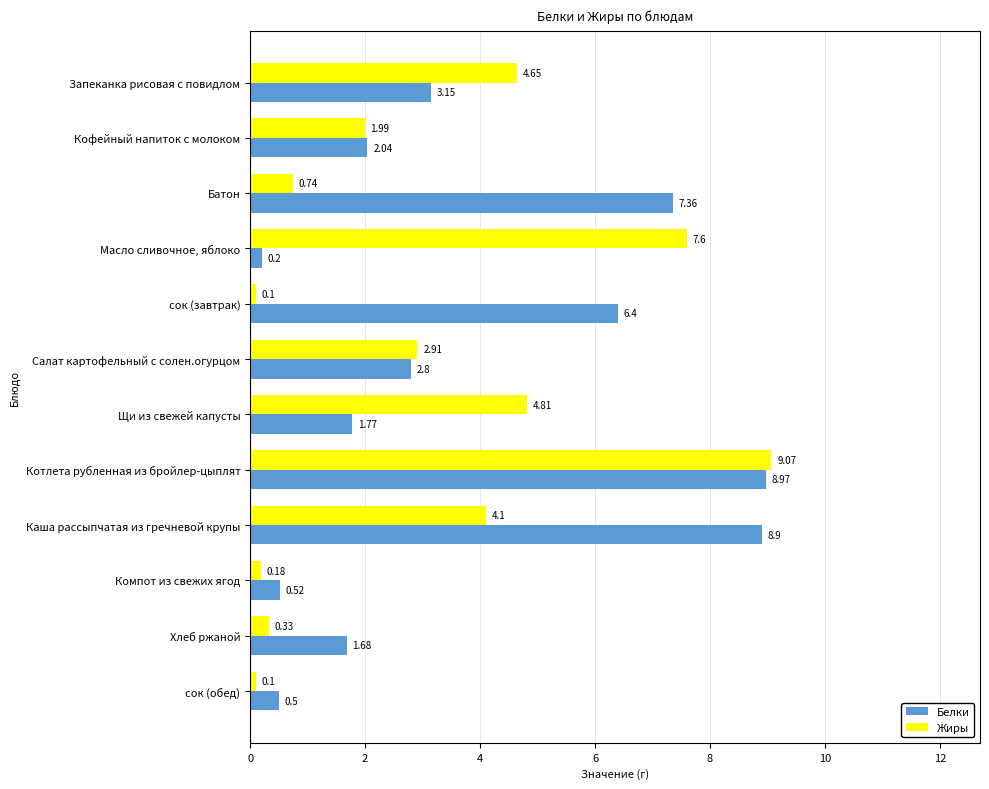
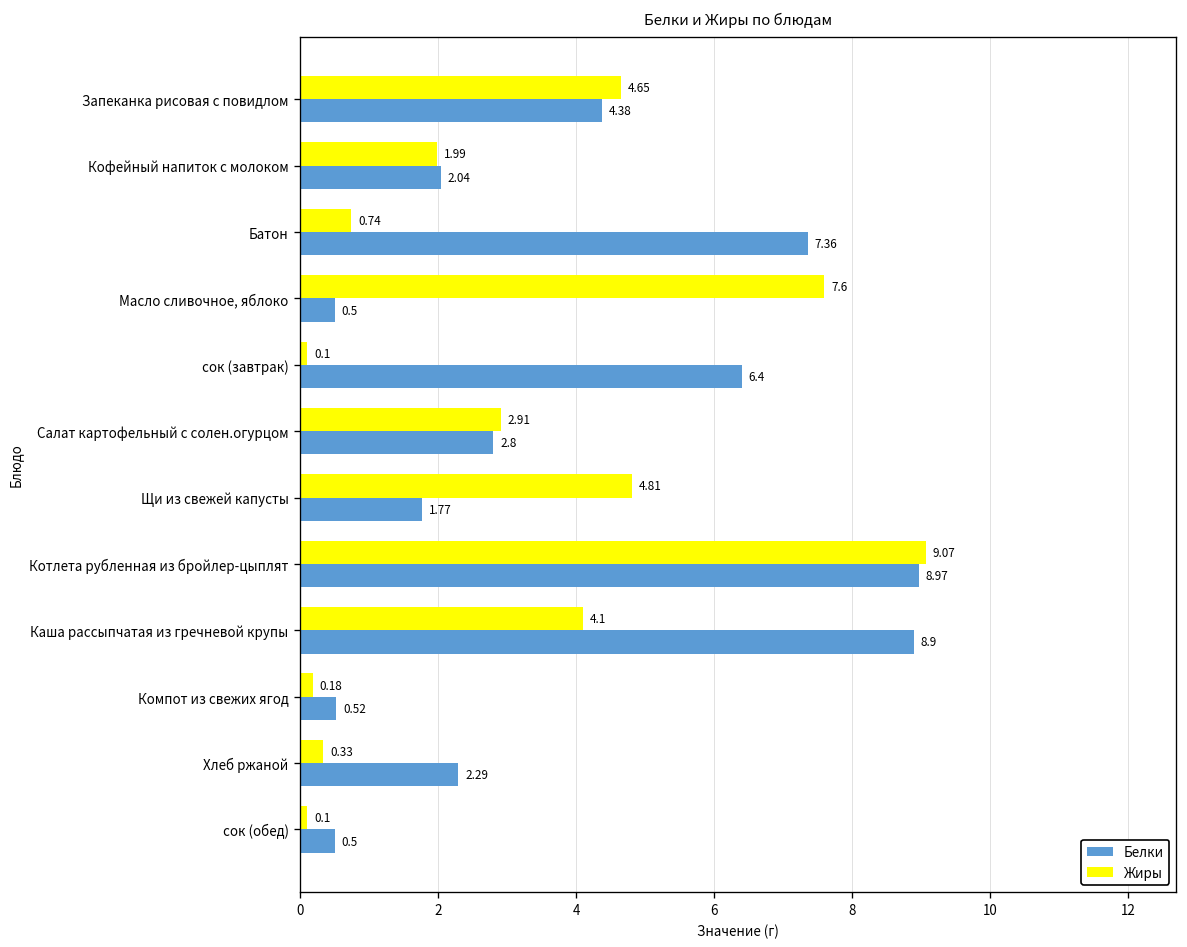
Белки, Запеканка рисовая с повидлом: 3.15 -> 4.38
Белки, Масло сливочное, яблоко: 0.2 -> 0.5
Белки, Хлеб ржаной: 1.68 -> 2.29
